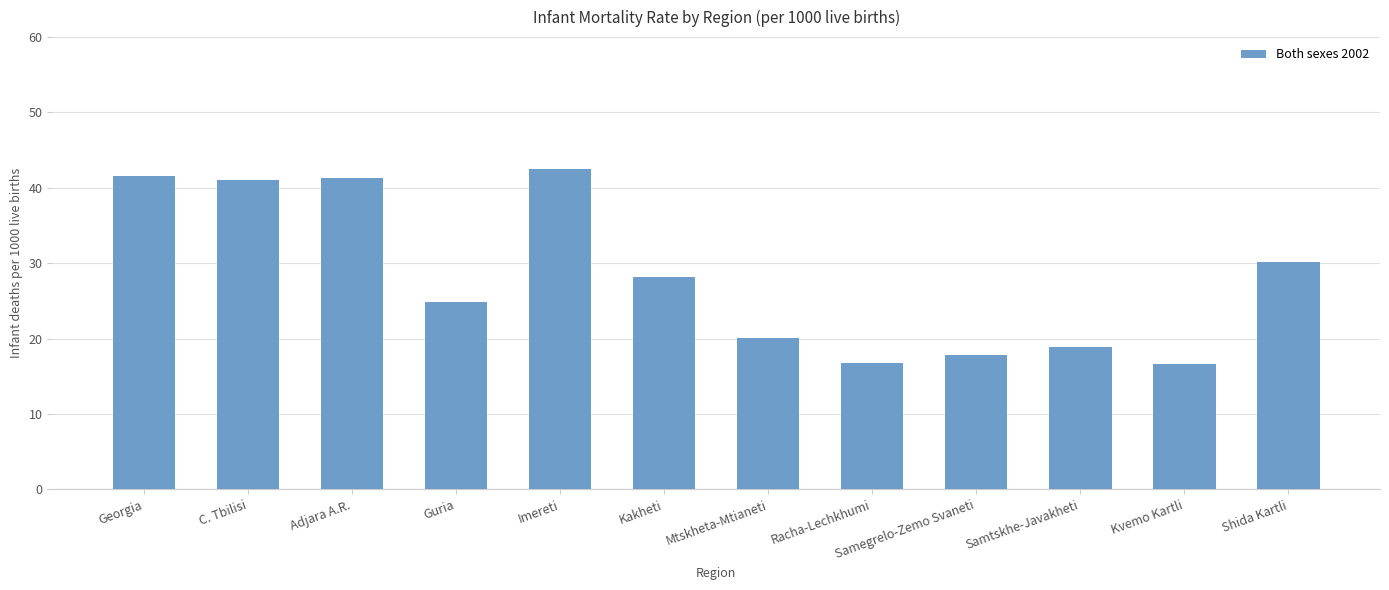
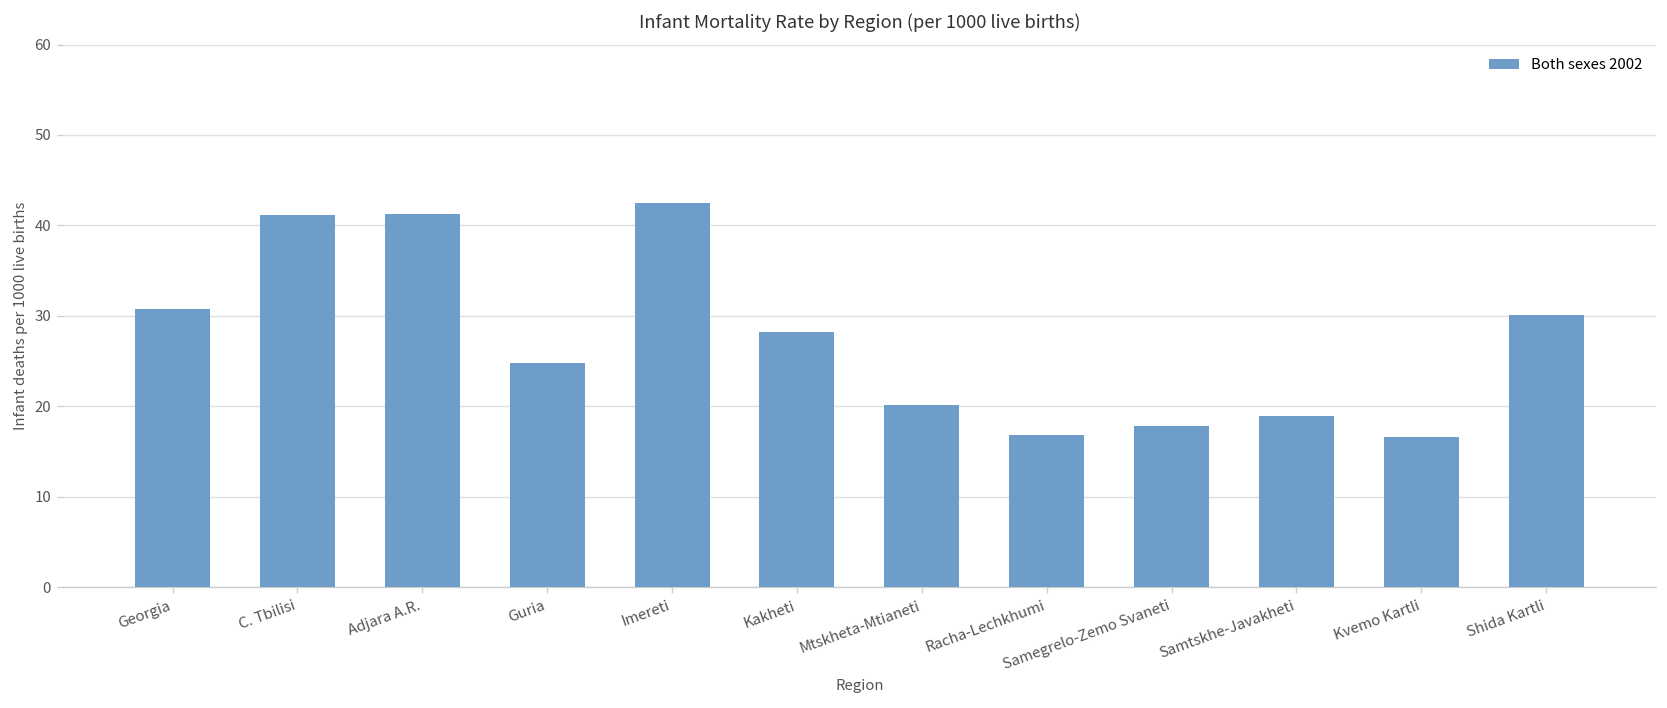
Georgia: 42 -> 31
